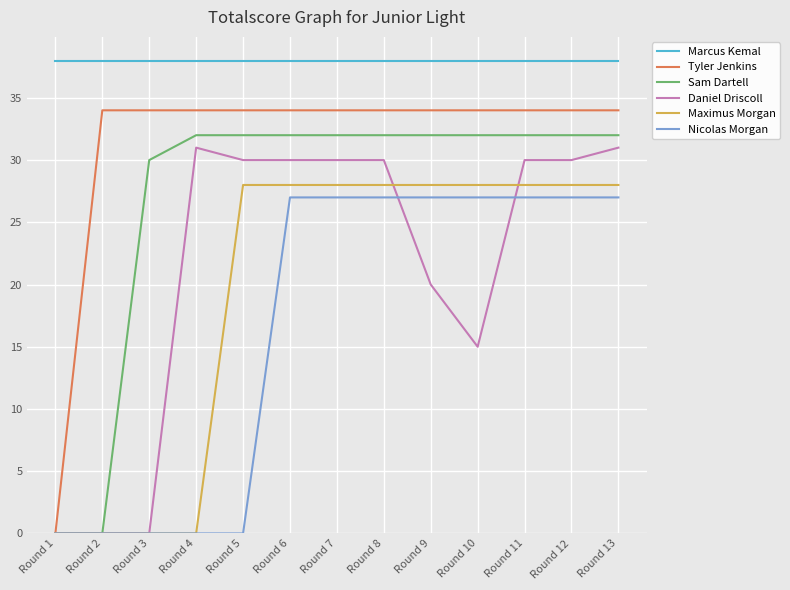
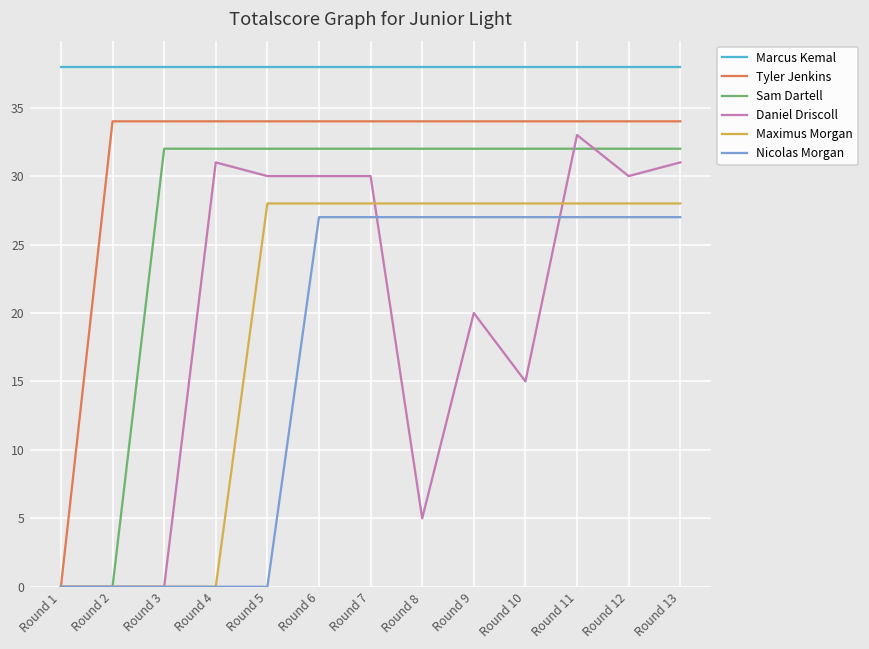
Sam Dartell, Round 3: 30 -> 32
Daniel Driscoll, Round 8: 30 -> 5
Daniel Driscoll, Round 11: 30 -> 33
